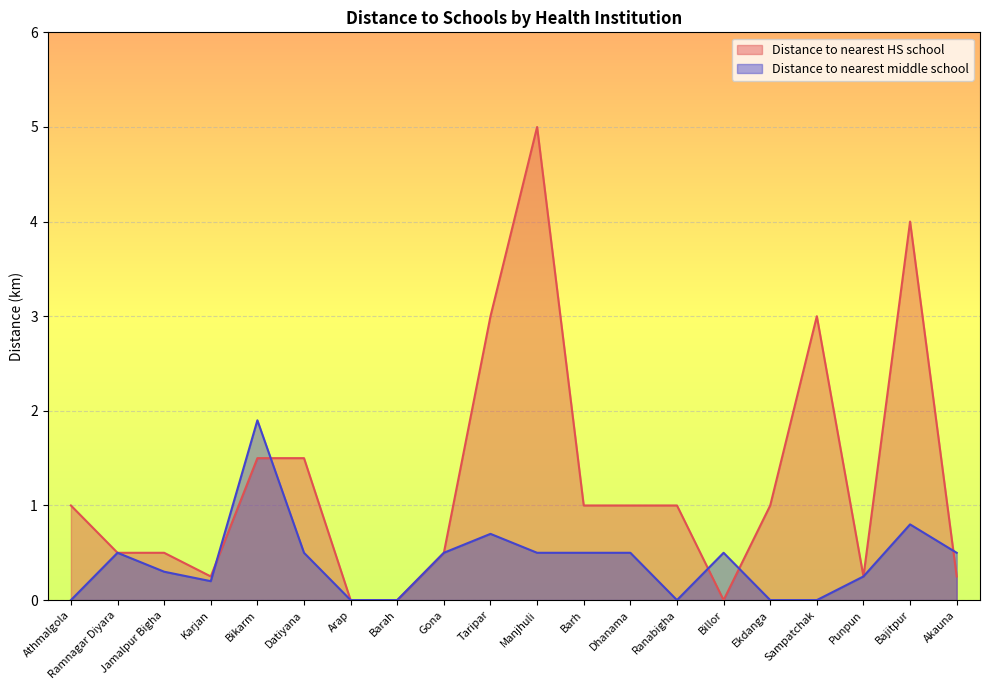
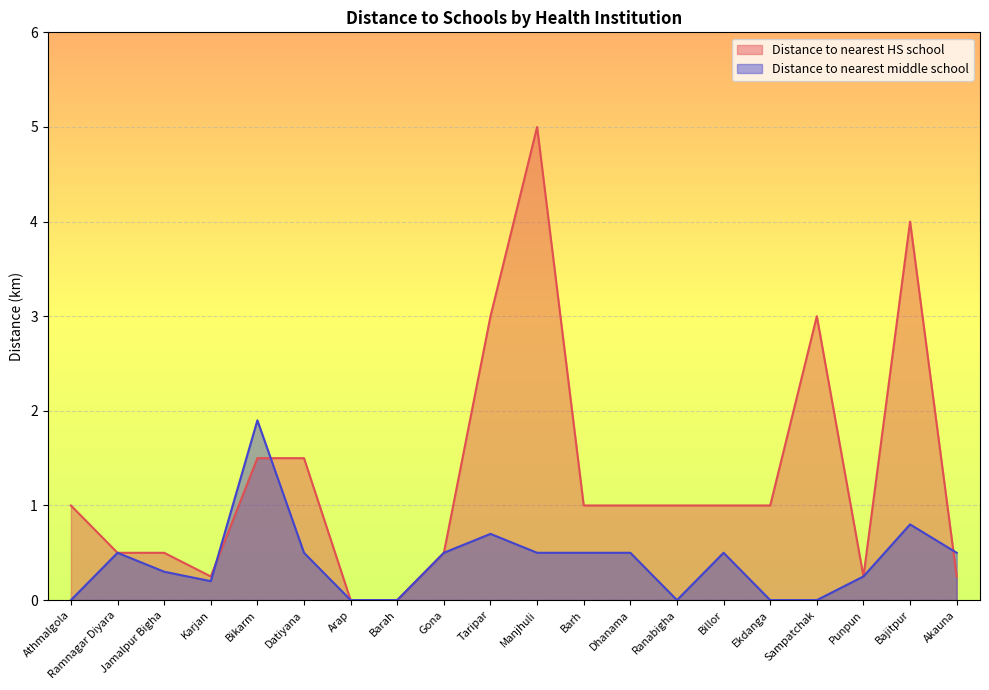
Distance to nearest HS school, Billor: 0 -> 1
